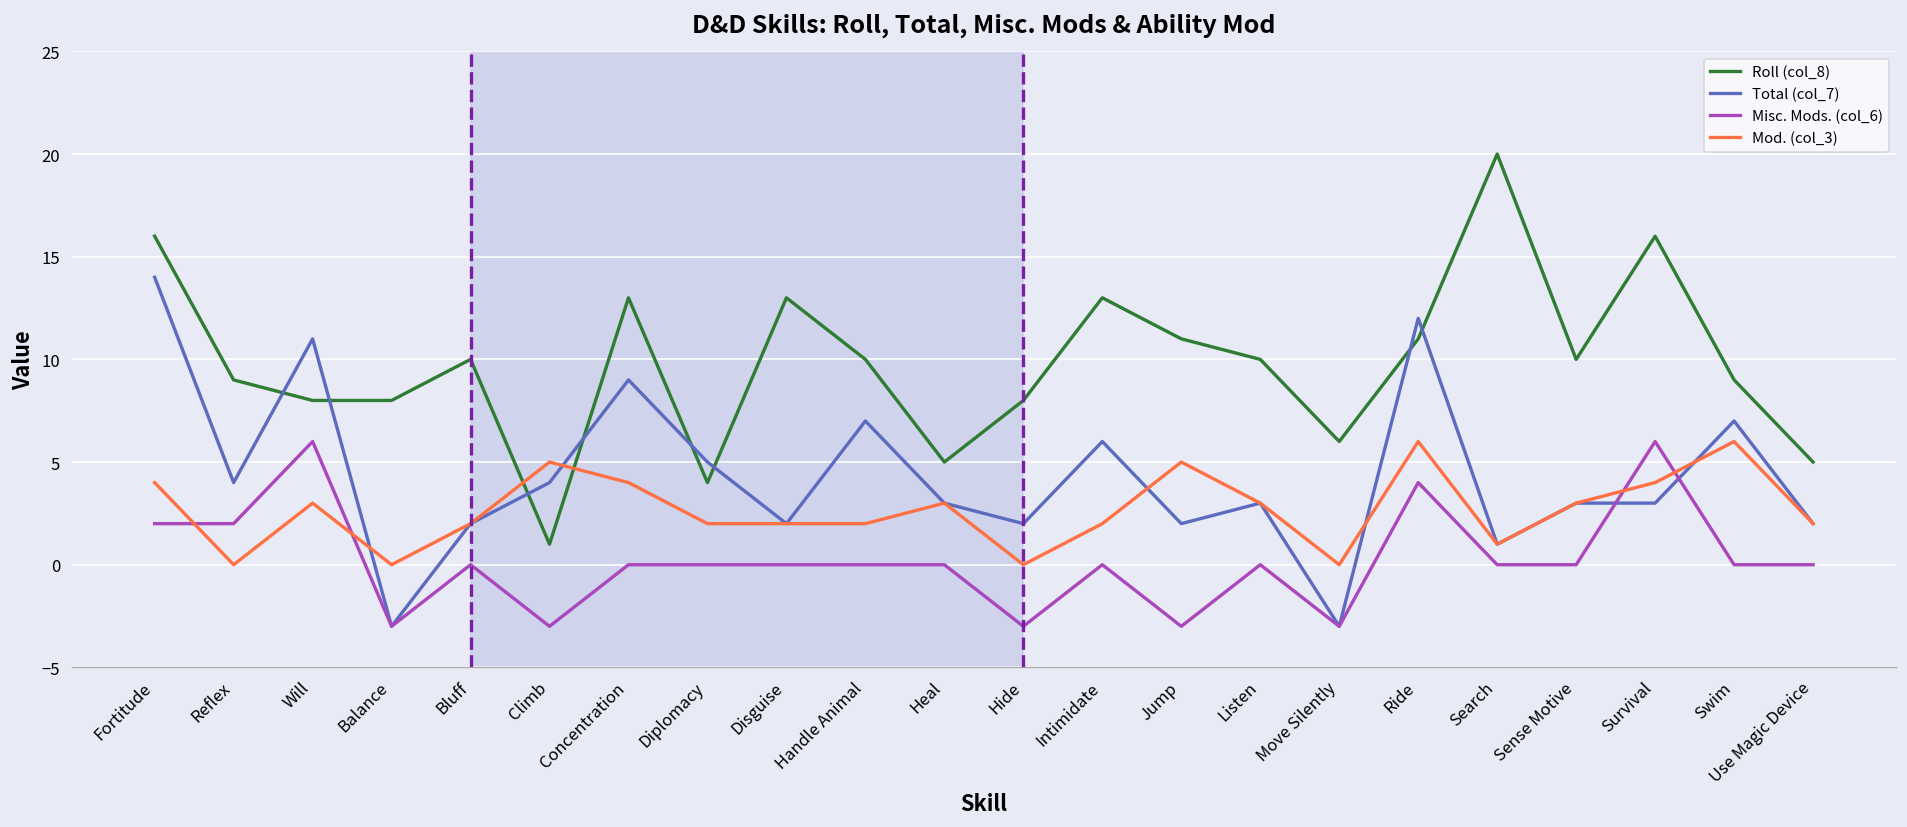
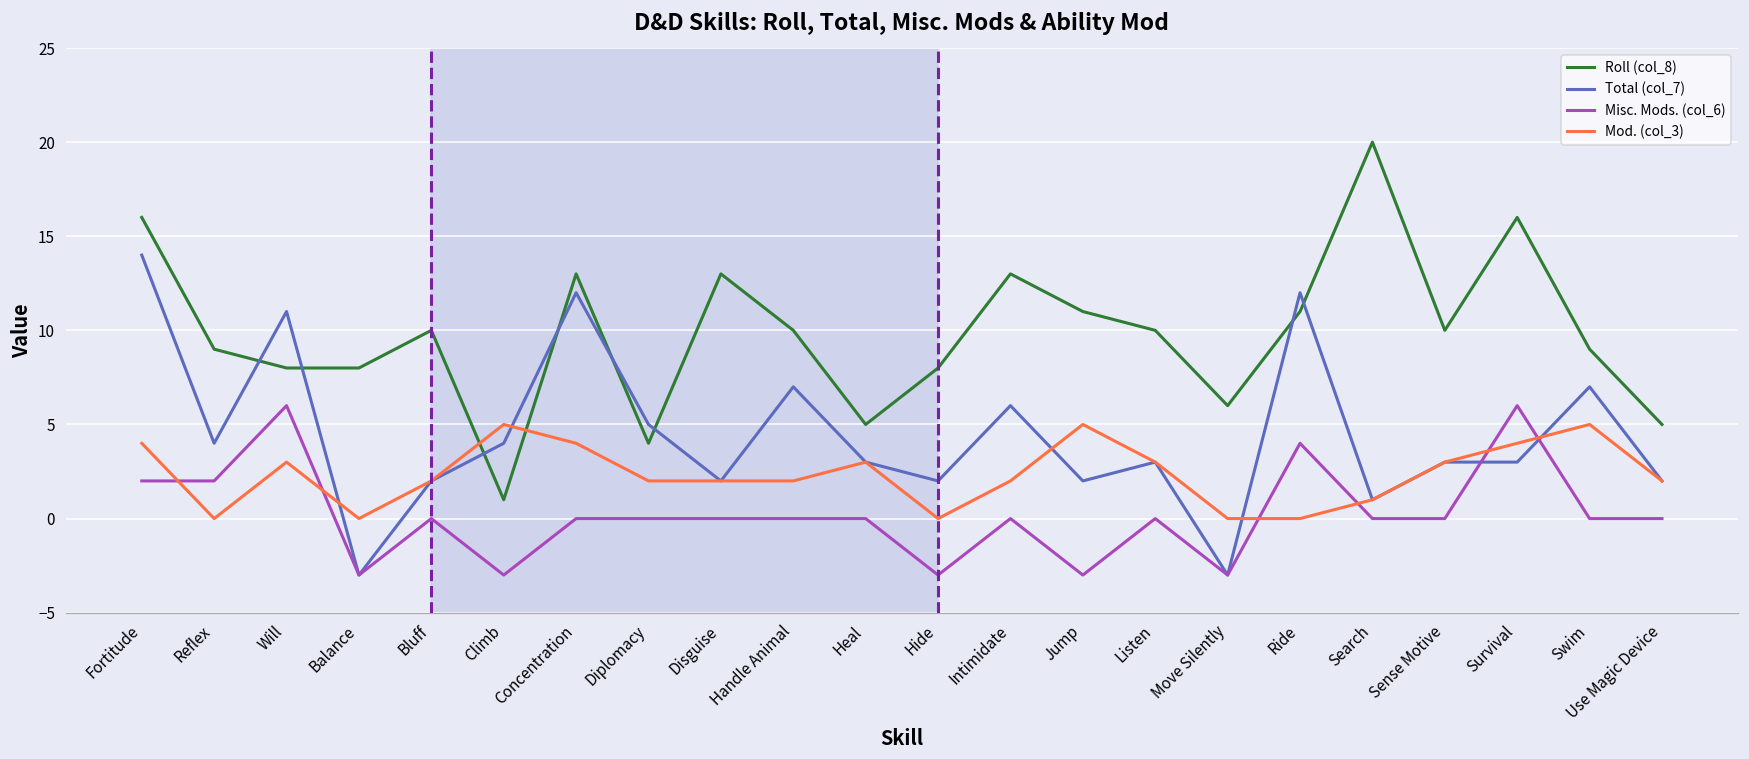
Total (col_7), Concentration: 9 -> 12
Mod. (col_3), Ride: 6 -> 0
Mod. (col_3), Swim: 6 -> 5
